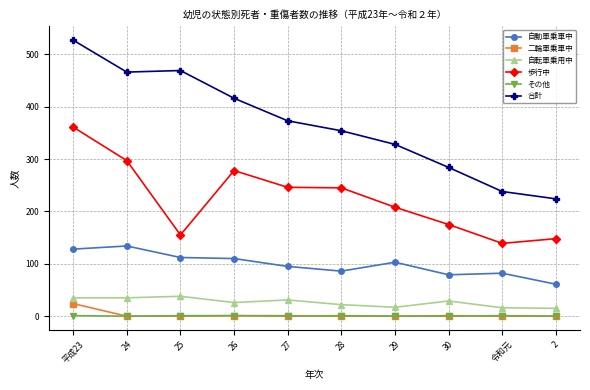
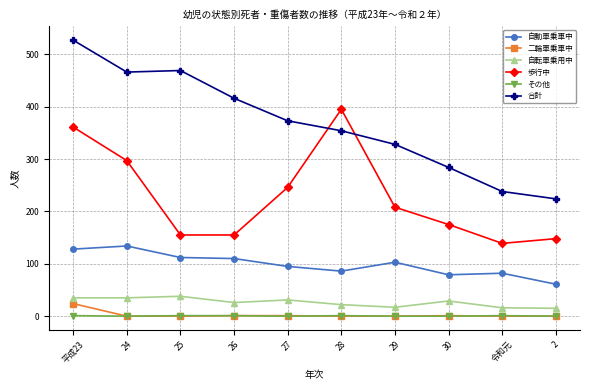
歩行中, 26: 280 -> 160
歩行中, 28: 250 -> 400
